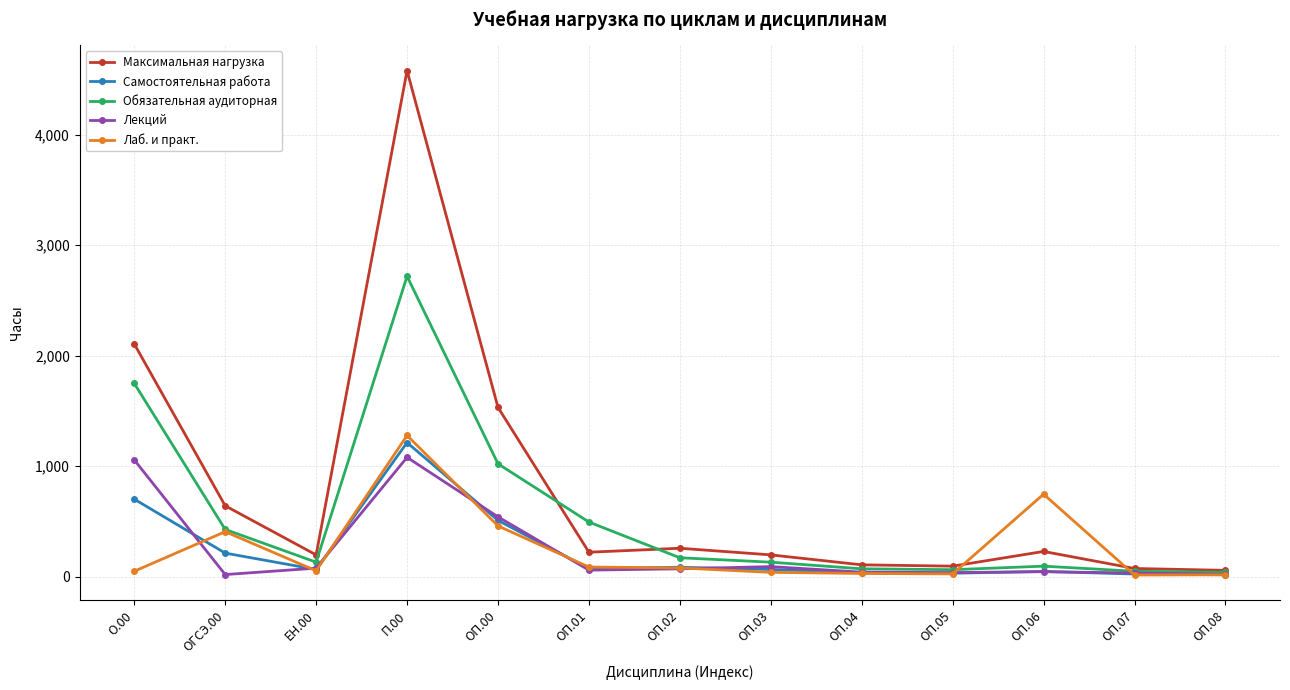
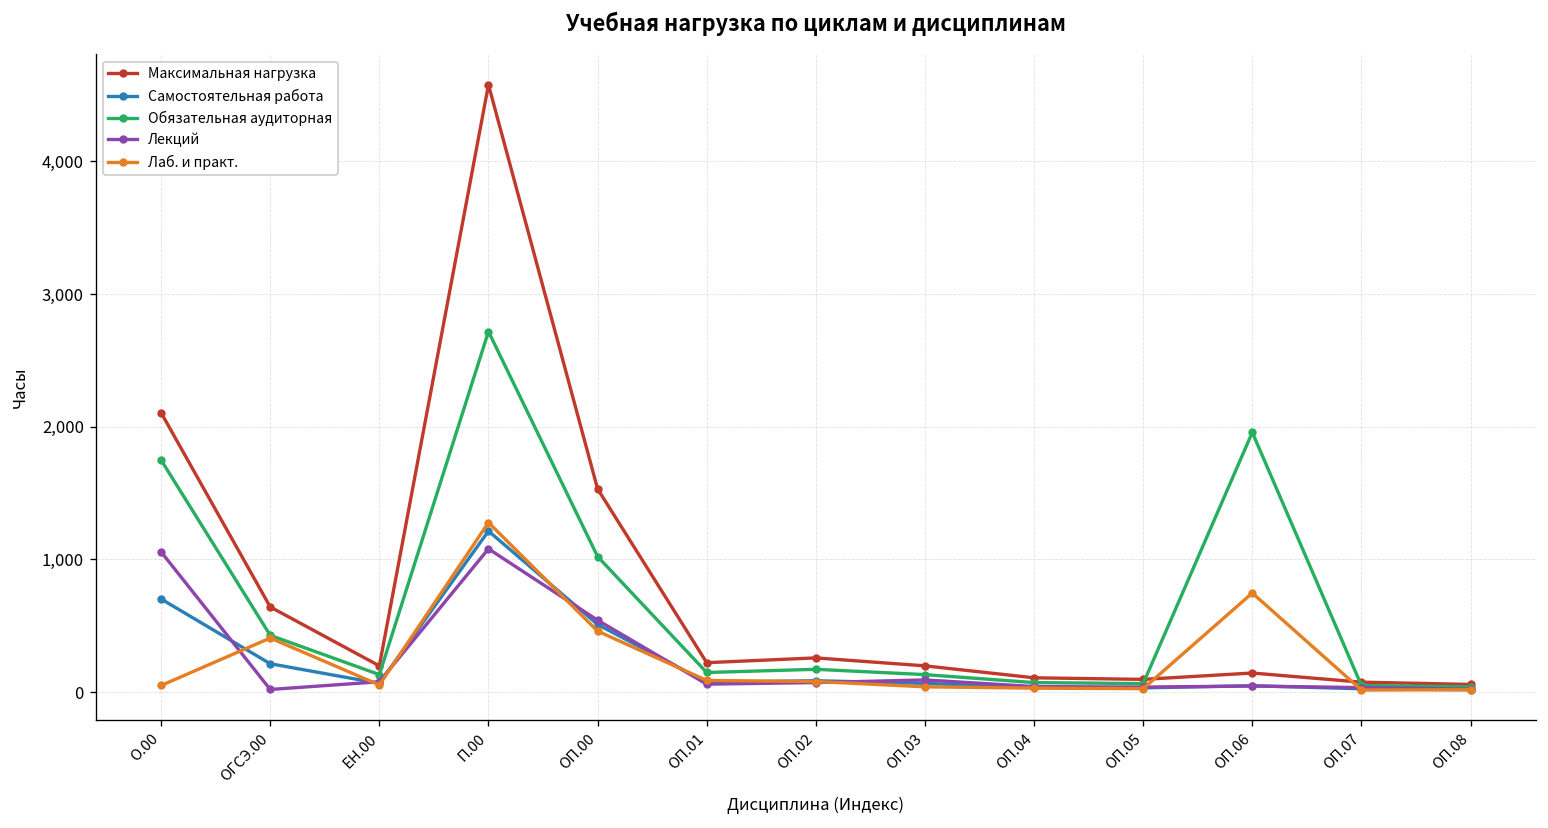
Обязательная аудиторная, ОП.01: 500 -> 150
Максимальная нагрузка, ОП.06: 230 -> 140
Обязательная аудиторная, ОП.06: 100 -> 1,960
